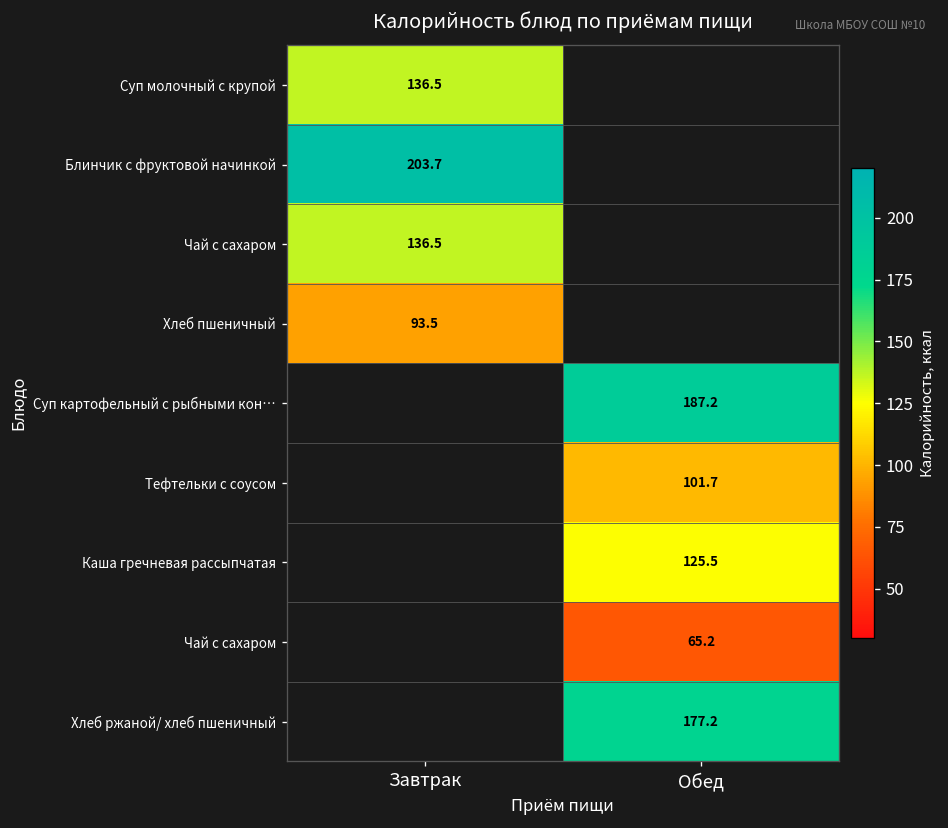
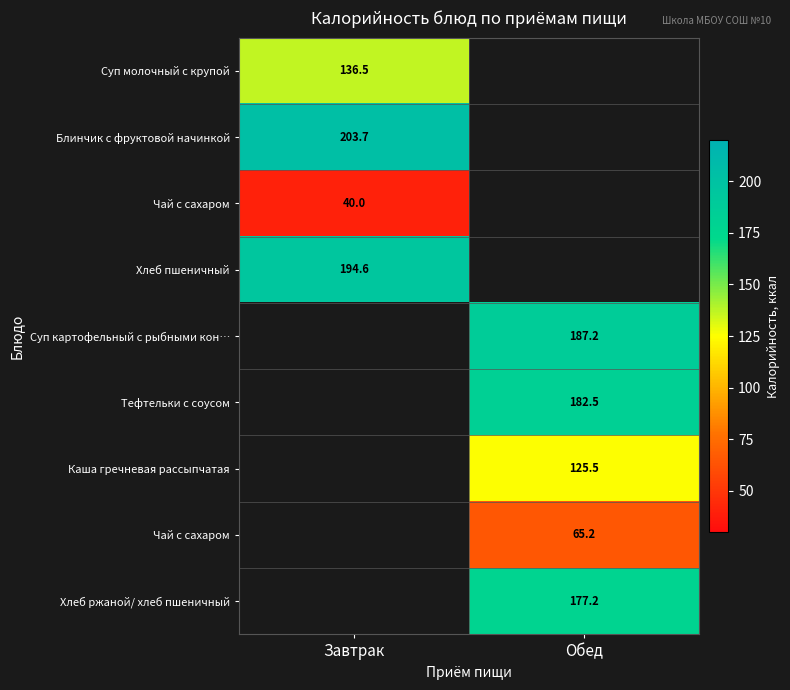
Чай с сахаром, Завтрак: 136.5 -> 40.0
Хлеб пшеничный, Завтрак: 93.5 -> 194.6
Тефтельки с соусом, Обед: 101.7 -> 182.5
